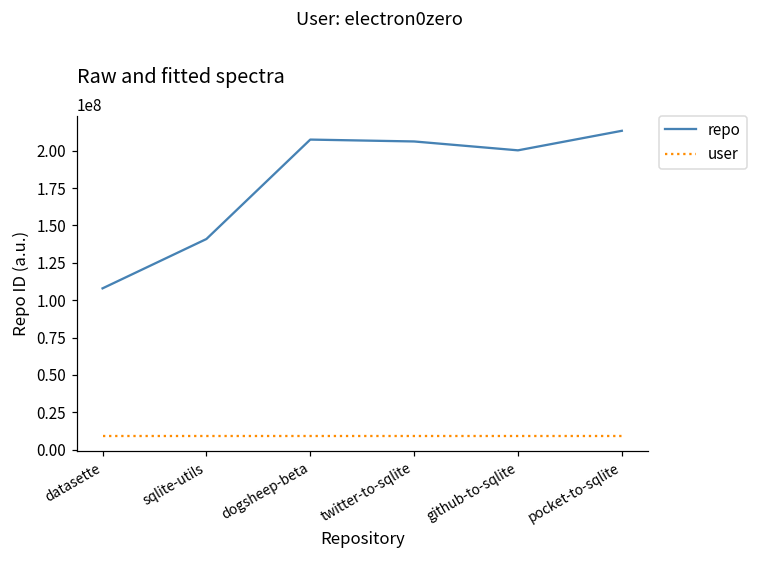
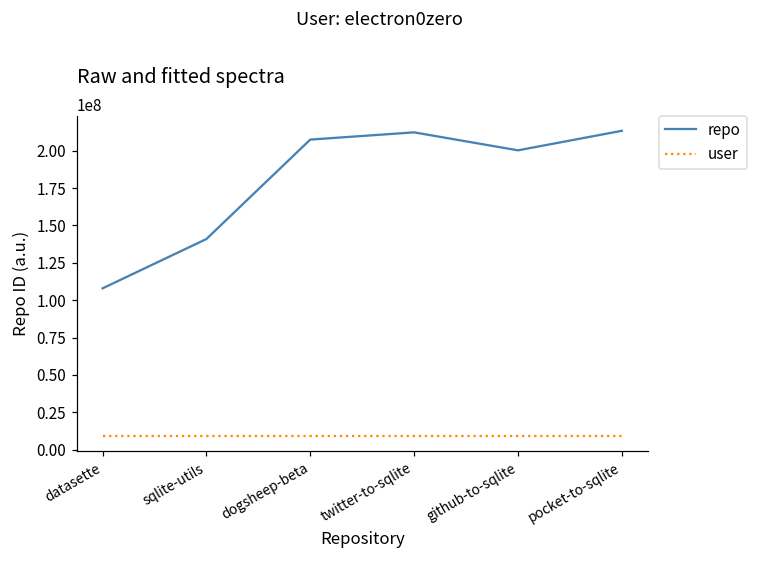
repo, twitter-to-sqlite: 206000000 -> 212000000
